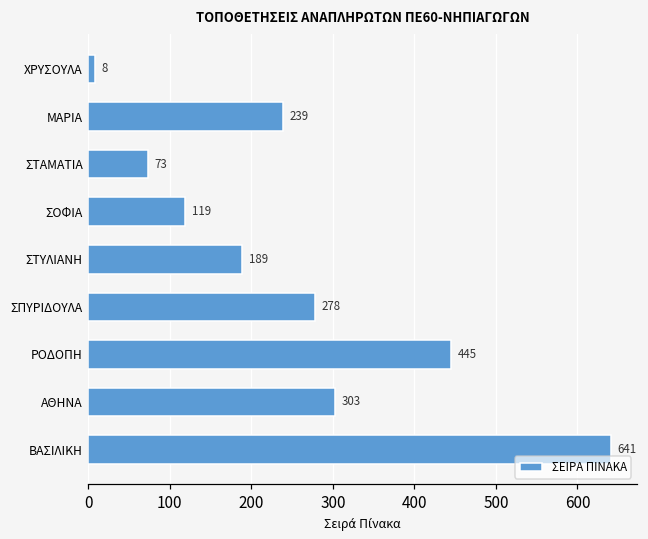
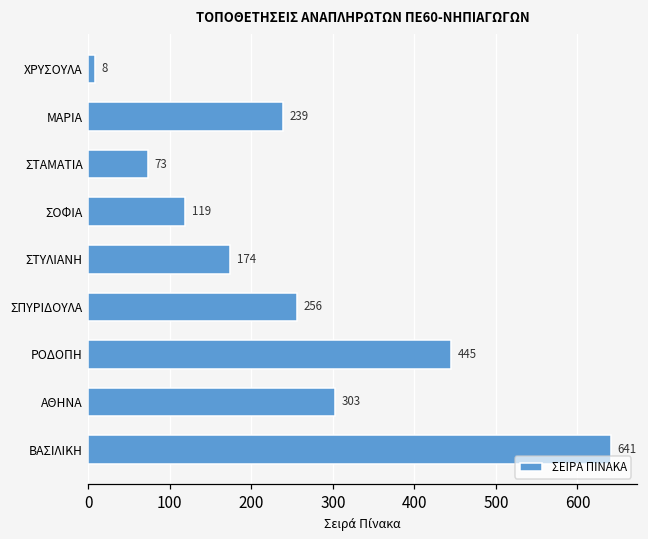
ΣΤΥΛΙΑΝΗ: 189 -> 174
ΣΠΥΡΙΔΟΥΛΑ: 278 -> 256
